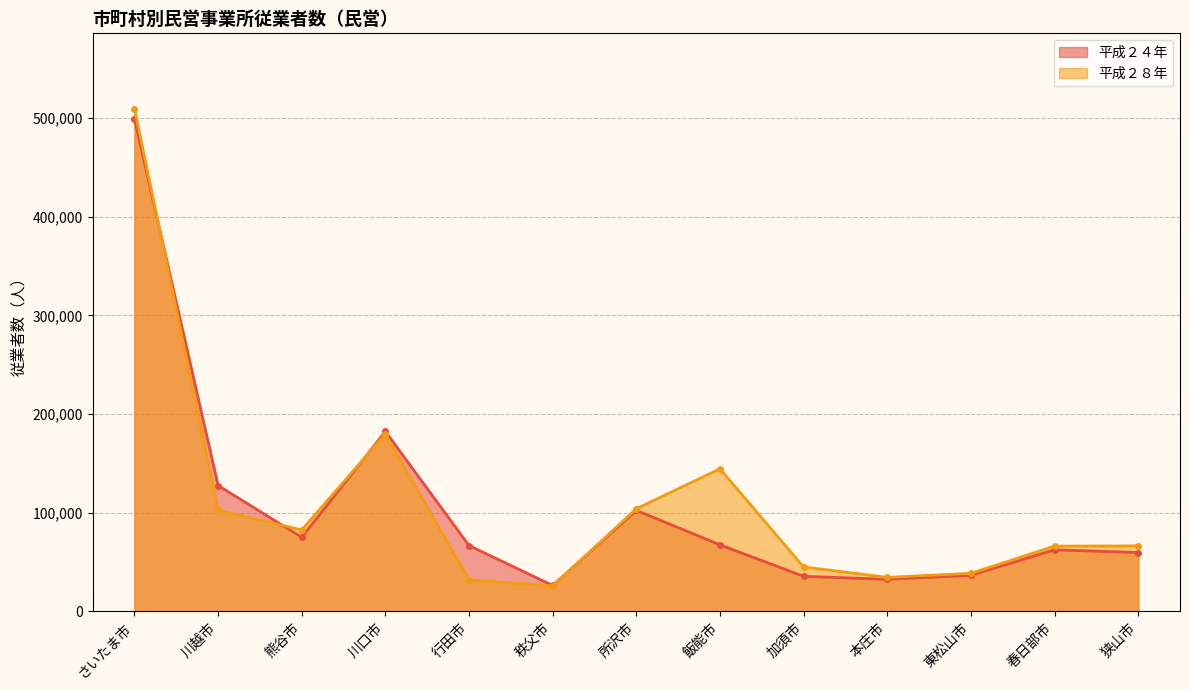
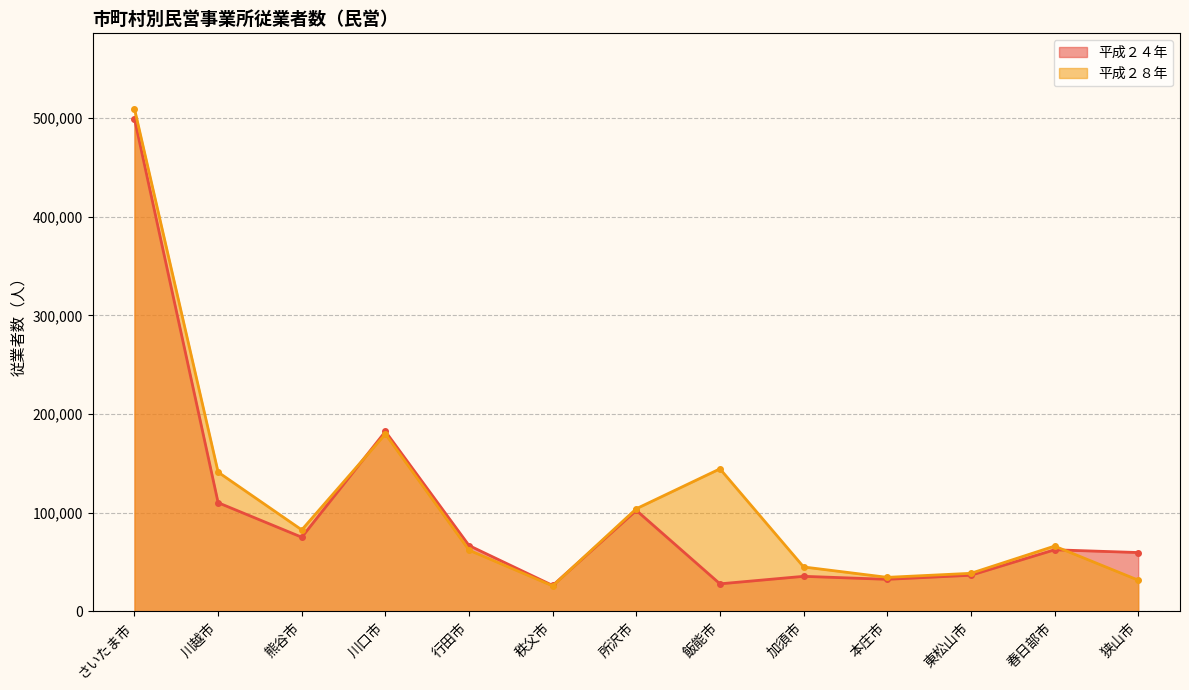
平成２４年, 川越市: 130,000 -> 110,000
平成２８年, 川越市: 100,000 -> 140,000
平成２８年, 行田市: 30,000 -> 60,000
平成２４年, 飯能市: 70,000 -> 30,000
平成２８年, 狭山市: 70,000 -> 30,000
